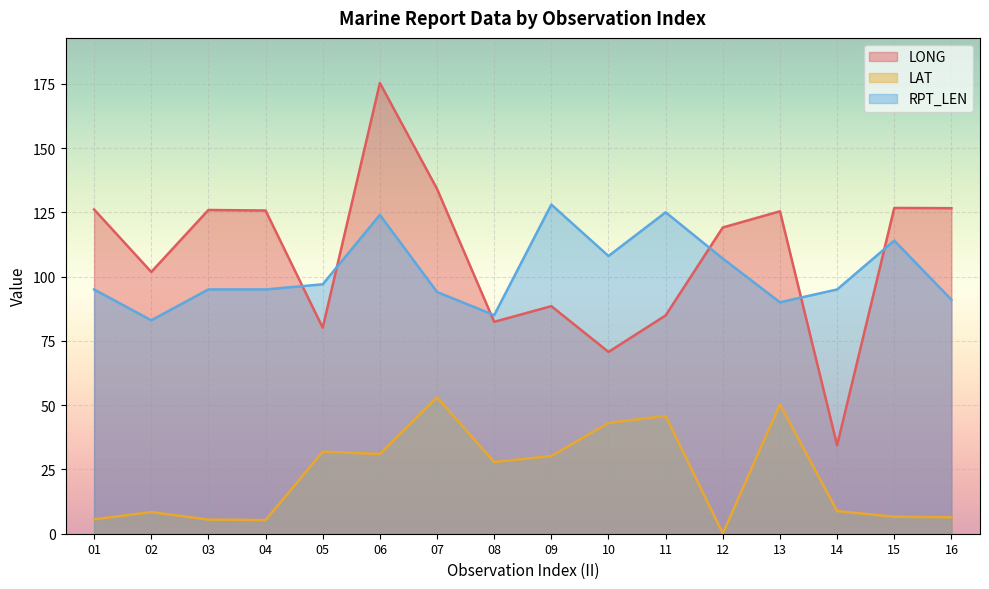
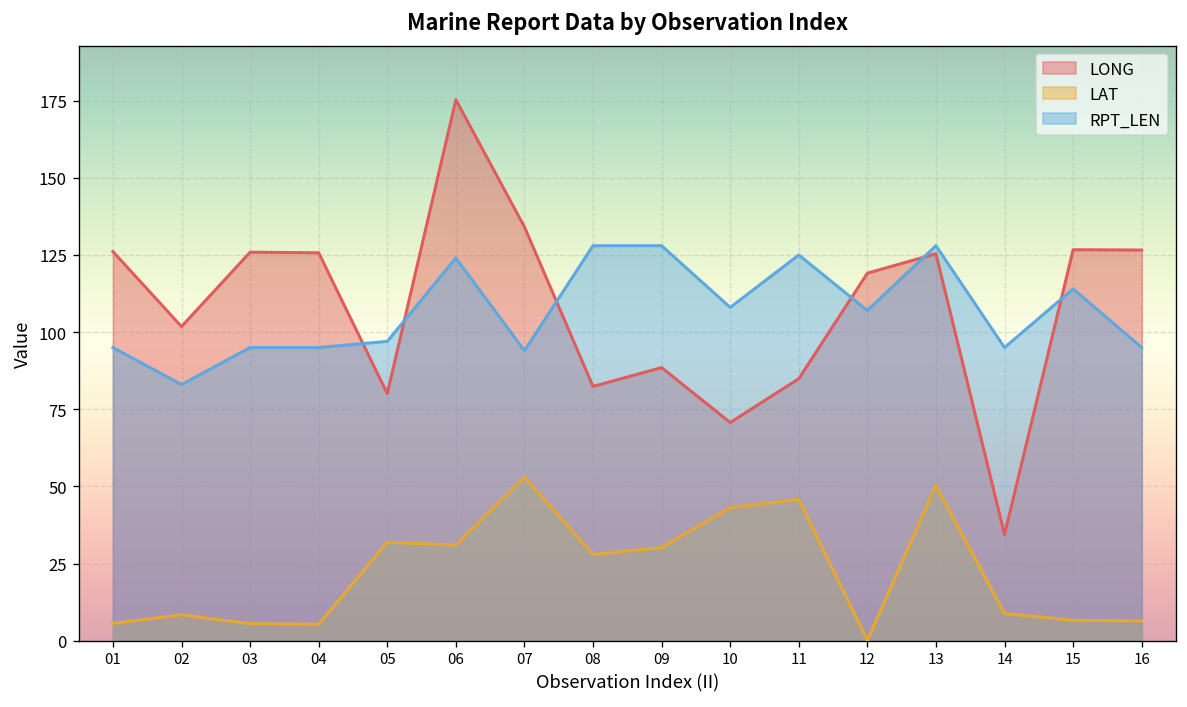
RPT_LEN, 08: 85 -> 128
RPT_LEN, 13: 90 -> 128
RPT_LEN, 16: 91 -> 95
